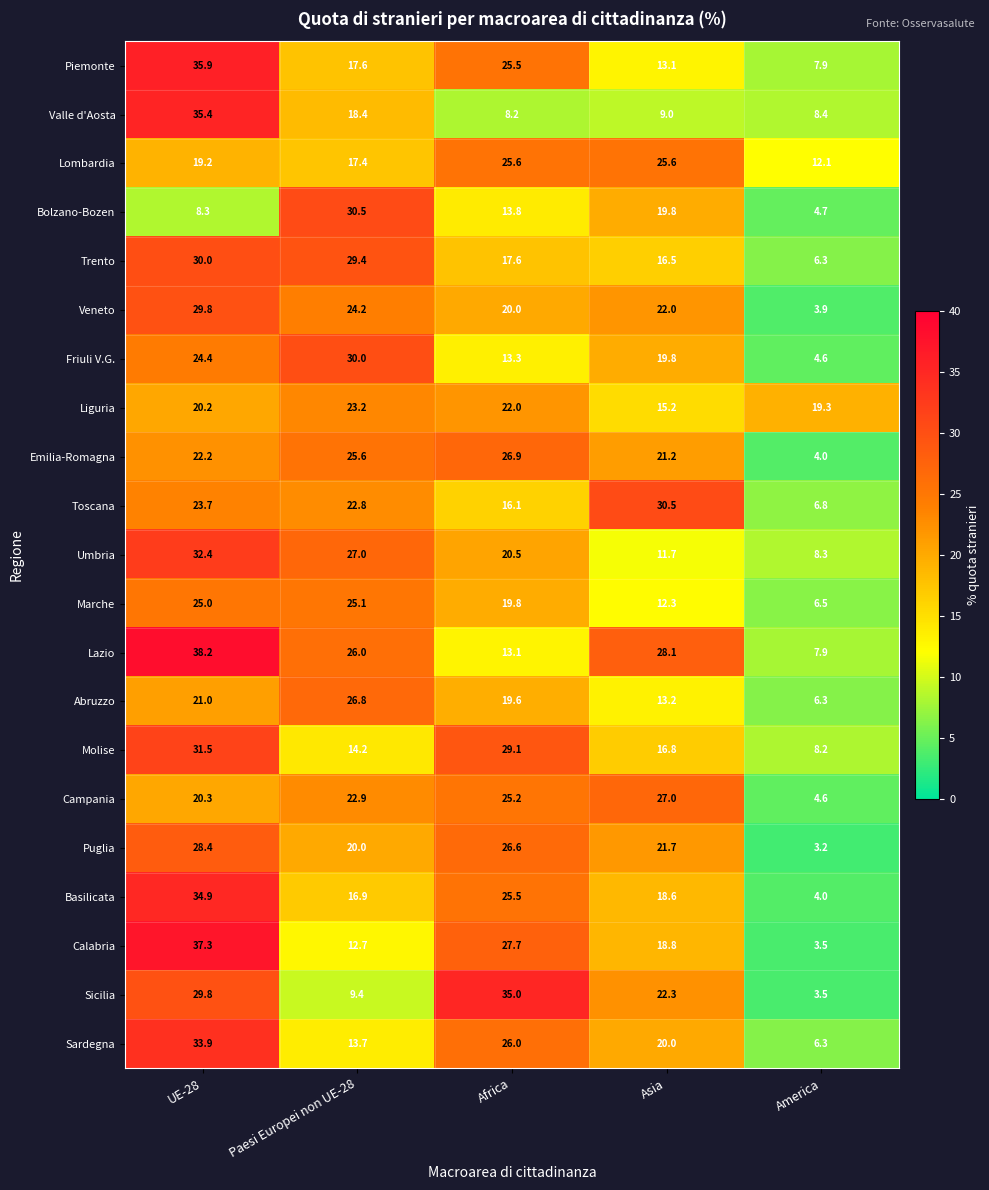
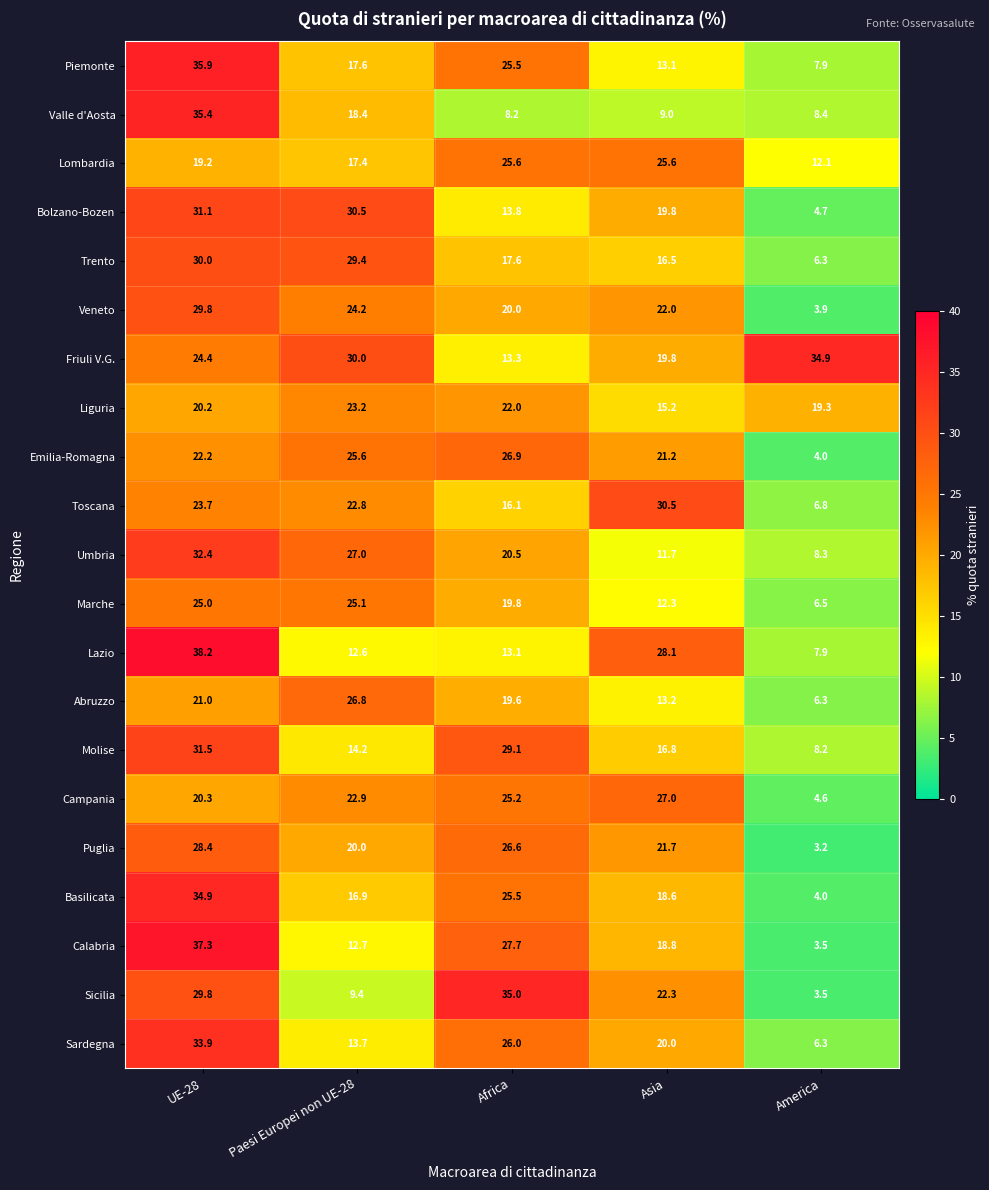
Bolzano-Bozen, UE-28: 8.3 -> 31.1
Friuli V.G., America: 4.6 -> 34.9
Lazio, Paesi Europei non UE-28: 26.0 -> 12.6
